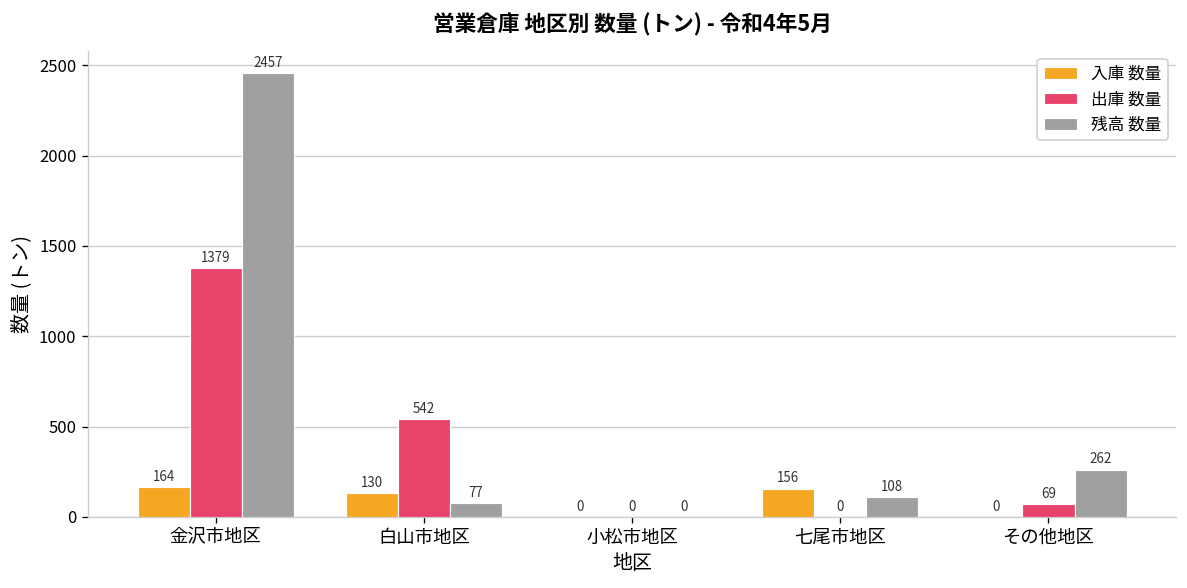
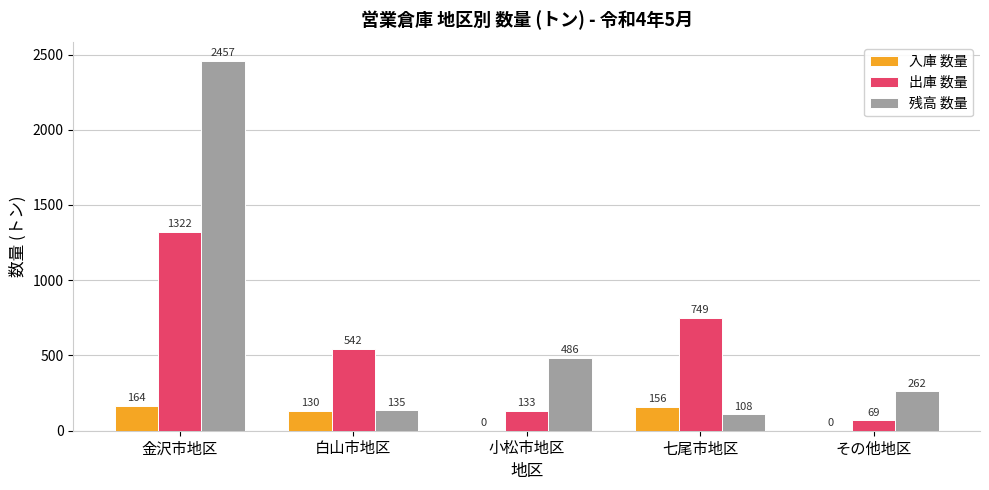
出庫 数量, 金沢市地区: 1379 -> 1322
残高 数量, 白山市地区: 77 -> 135
出庫 数量, 小松市地区: 0 -> 133
残高 数量, 小松市地区: 0 -> 486
出庫 数量, 七尾市地区: 0 -> 749
